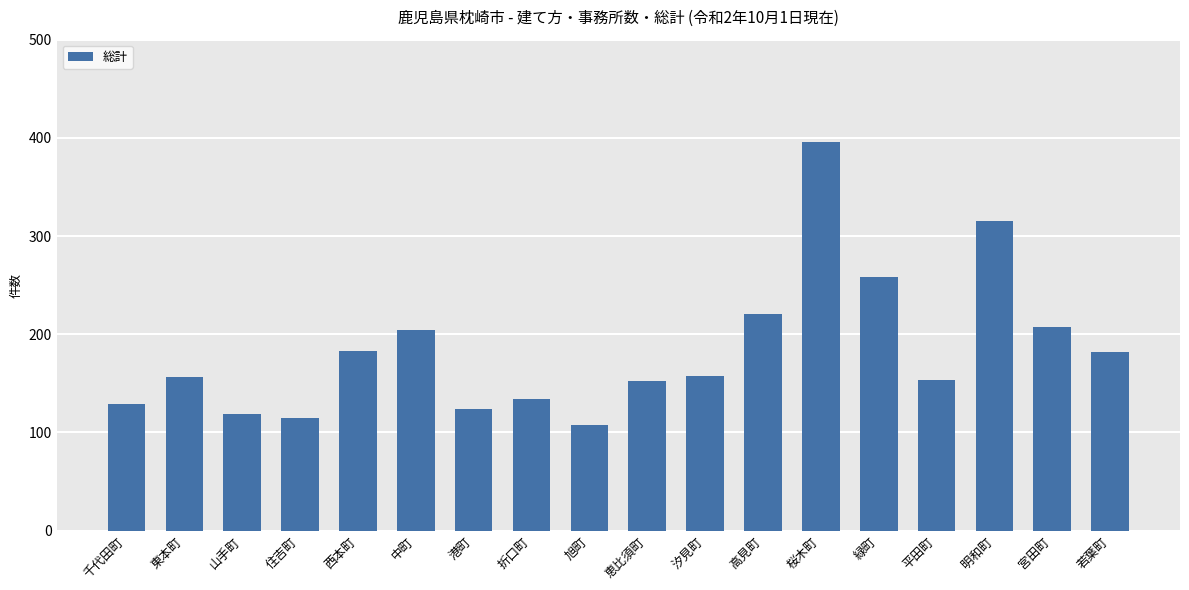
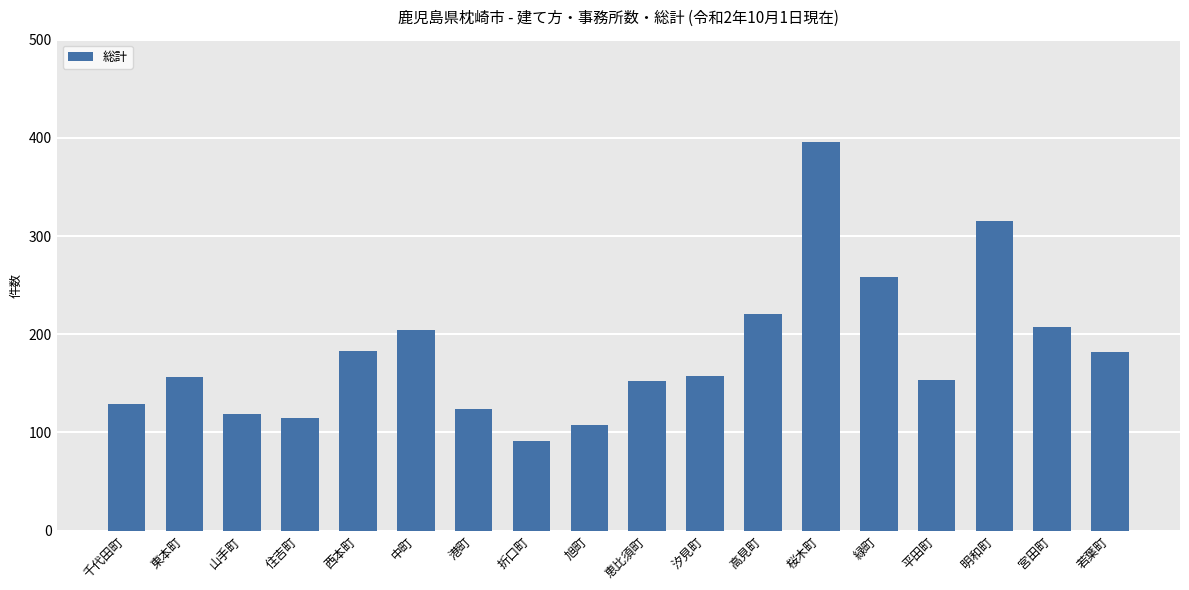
折口町: 130 -> 90
